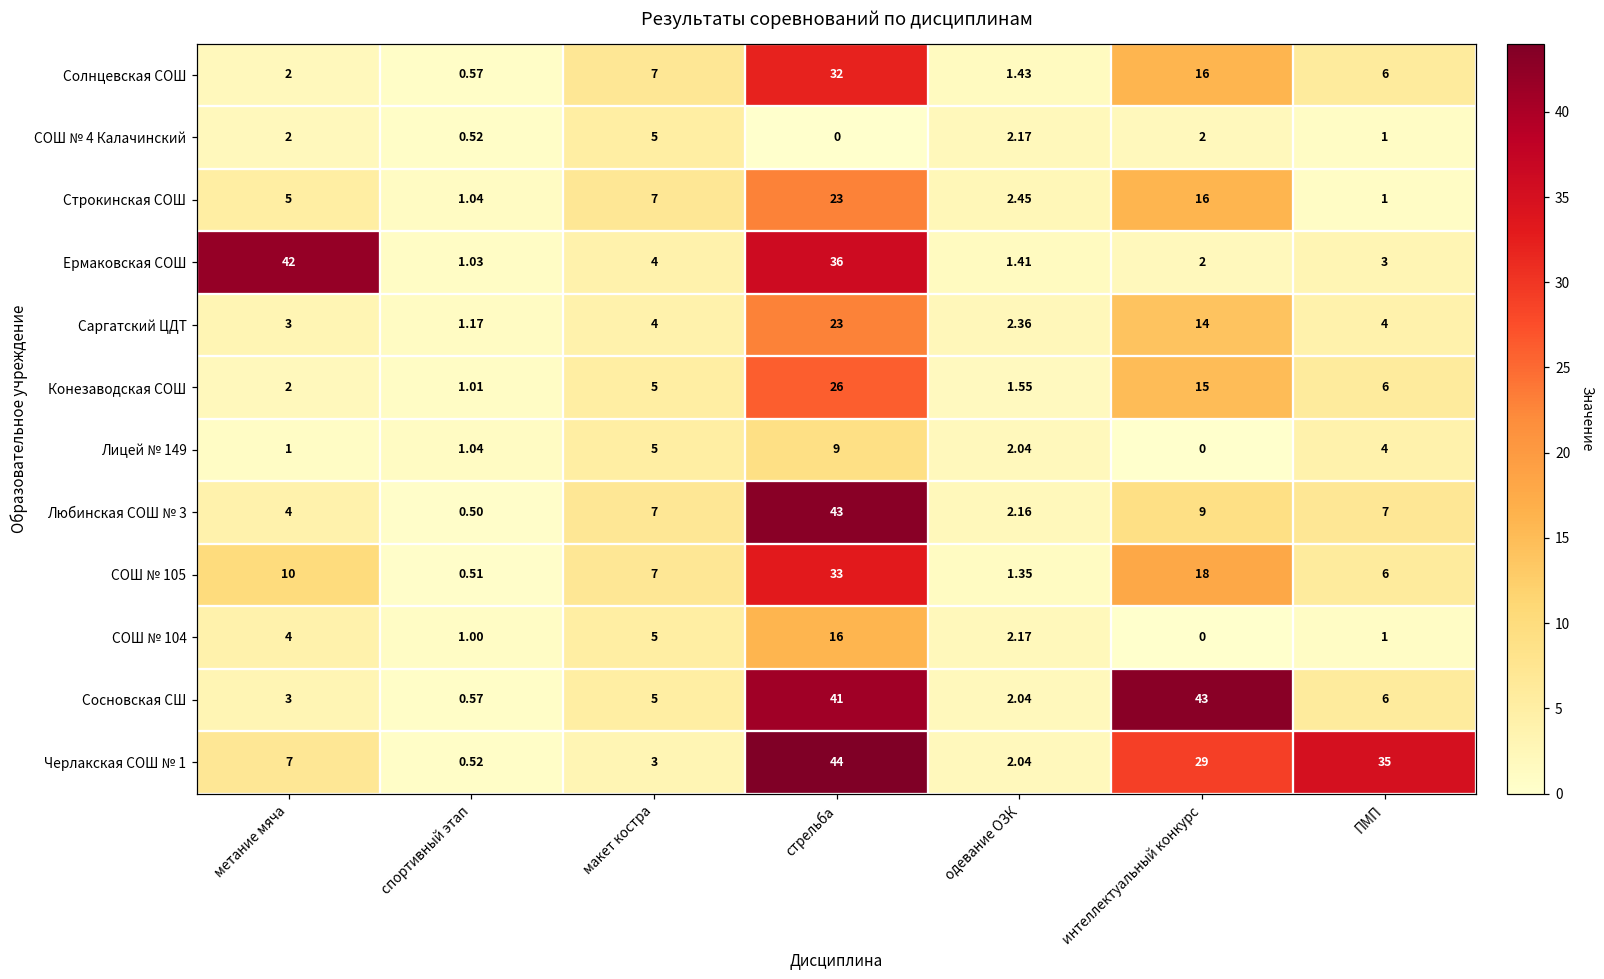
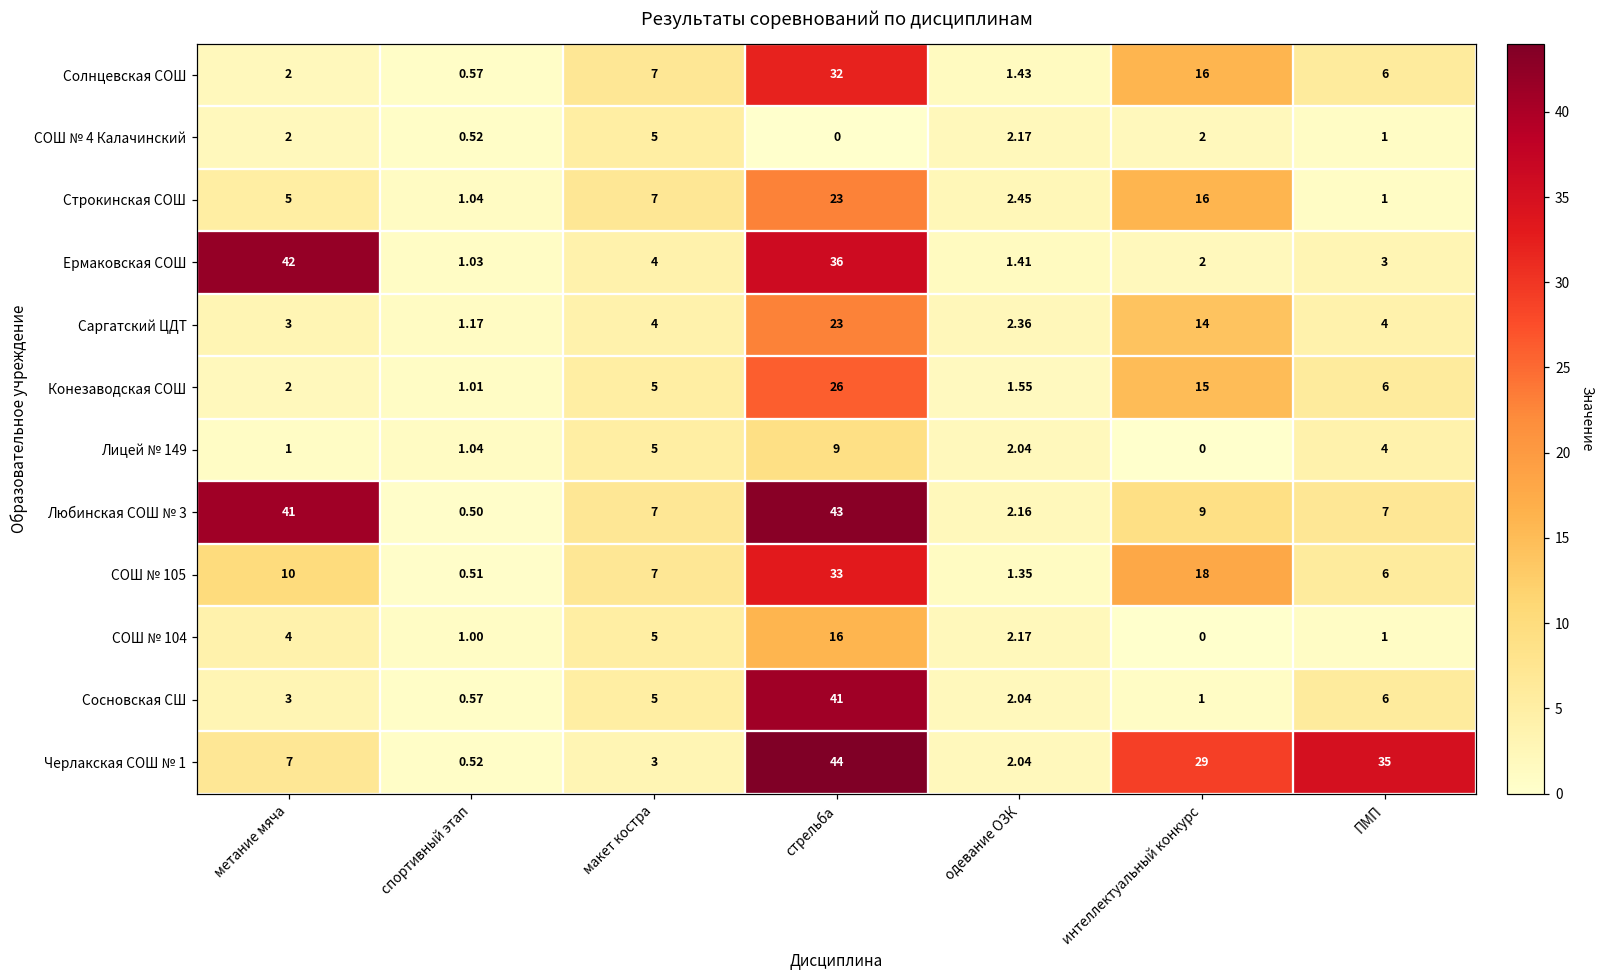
Любинская СОШ № 3, метание мяча: 4 -> 41
Сосновская СШ, интеллектуальный конкурс: 43 -> 1
